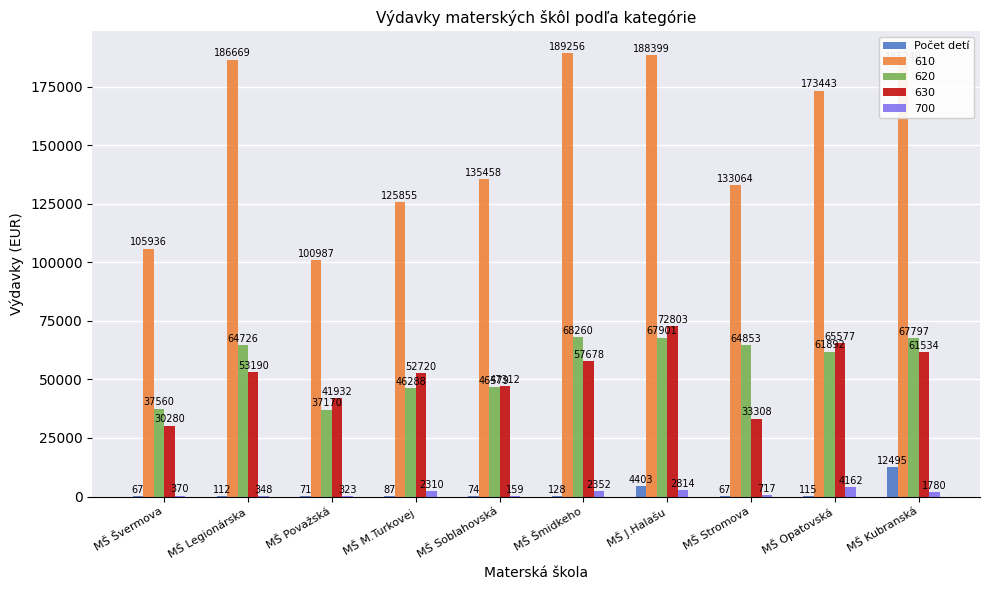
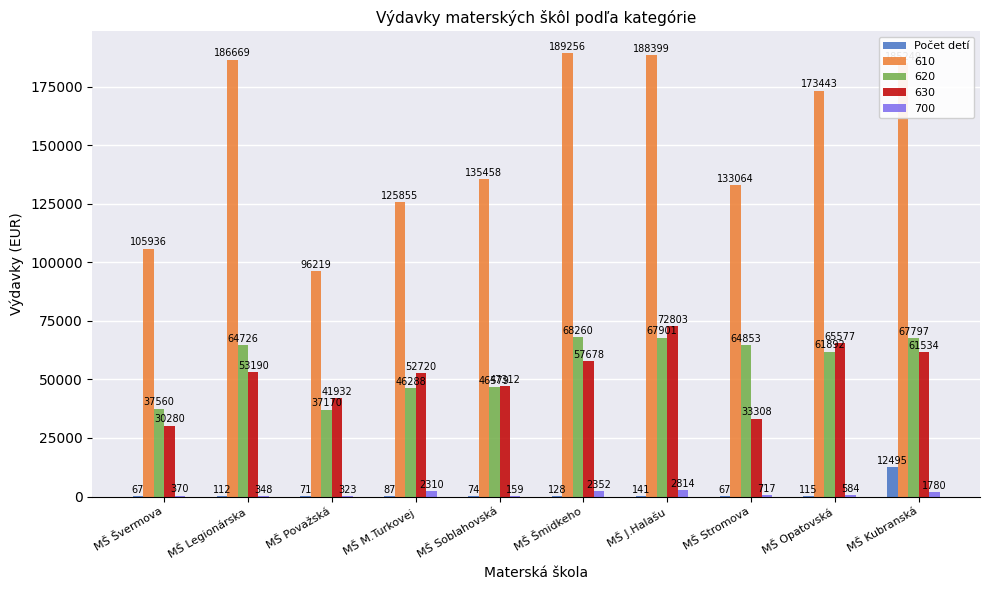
610, MŠ Považská: 100987 -> 96219
Počet detí, MŠ J.Halašu: 4403 -> 141
700, MŠ Opatovská: 4162 -> 584
